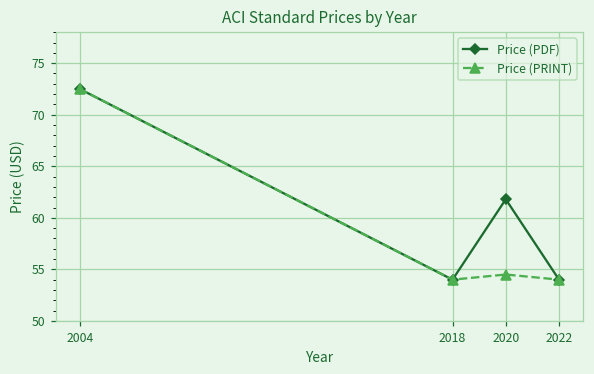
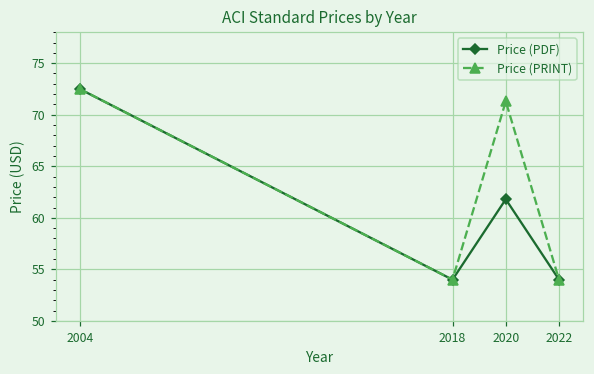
Price (PRINT), 2020: 55 -> 71
